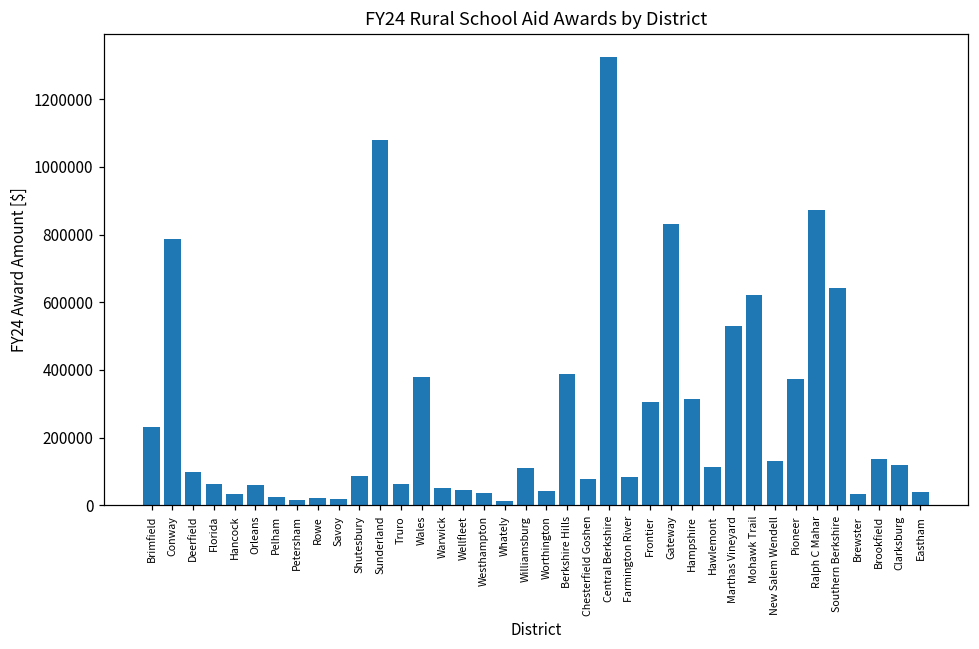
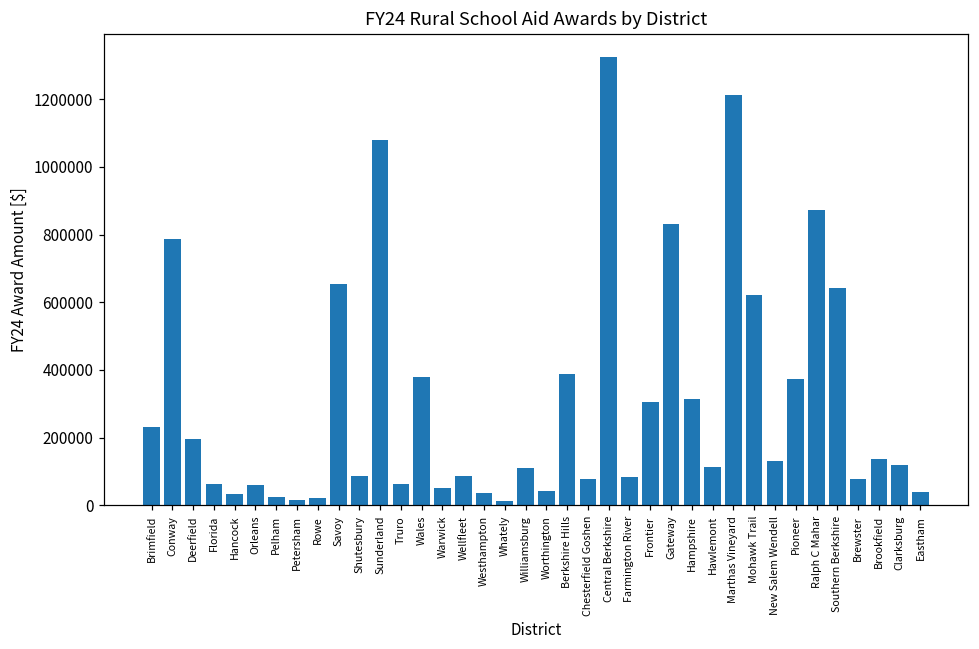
Deerfield: 100000 -> 200000
Savoy: 20000 -> 650000
Wellfleet: 40000 -> 90000
Marthas Vineyard: 530000 -> 1210000
Brewster: 30000 -> 80000
